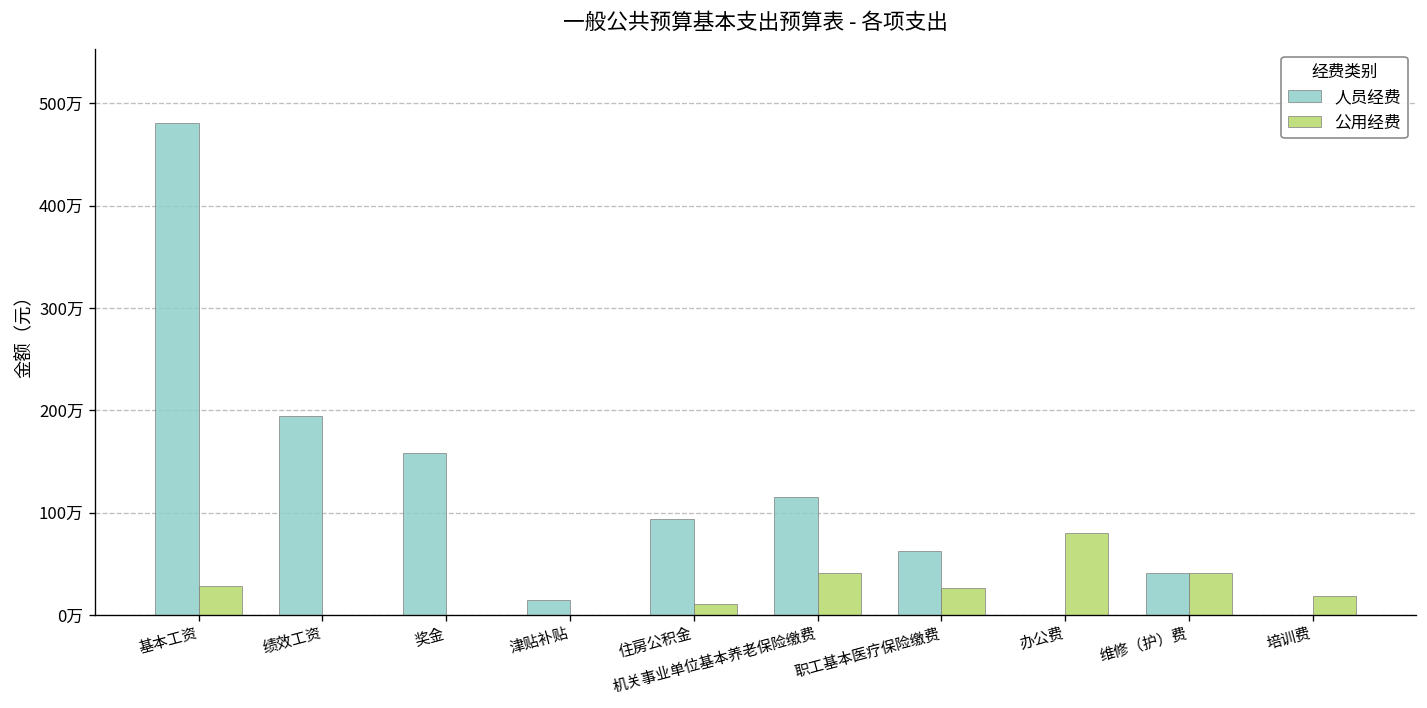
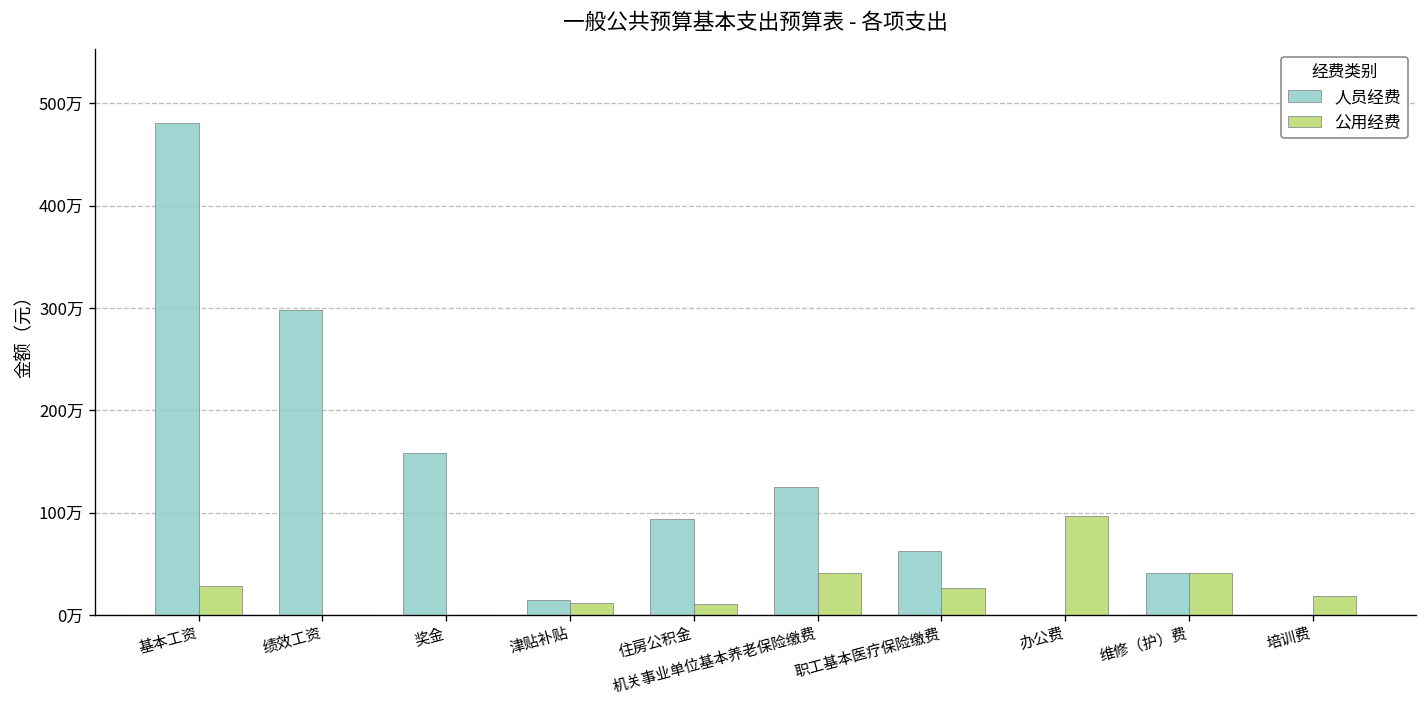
人员经费, 绩效工资: 190万 -> 300万
公用经费, 津贴补贴: 0万 -> 10万
人员经费, 机关事业单位基本养老保险缴费: 120万 -> 130万
公用经费, 办公费: 80万 -> 100万
